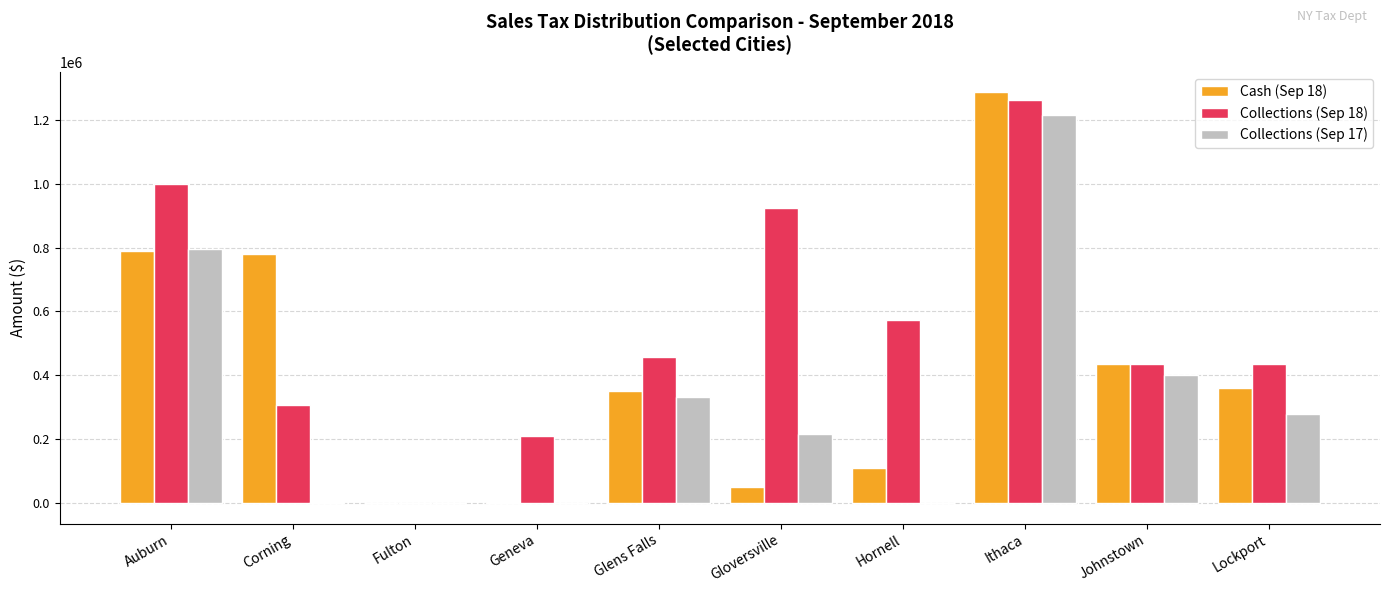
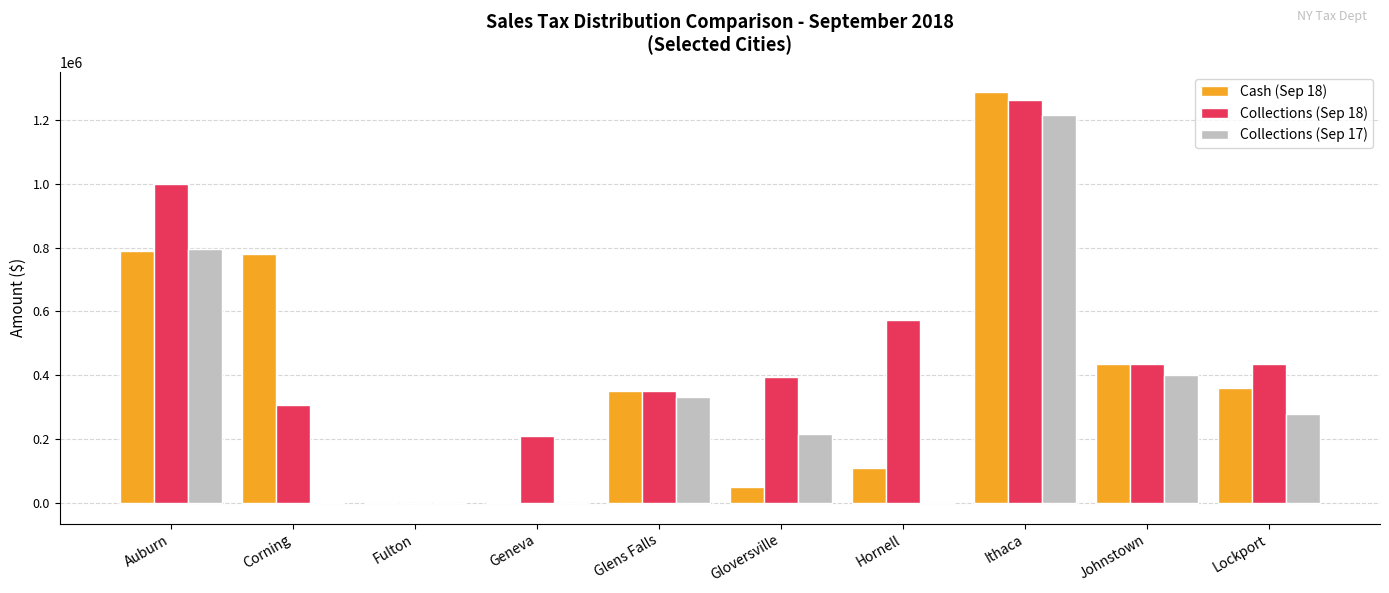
Collections (Sep 18), Glens Falls: 460000 -> 350000
Collections (Sep 18), Gloversville: 920000 -> 400000
